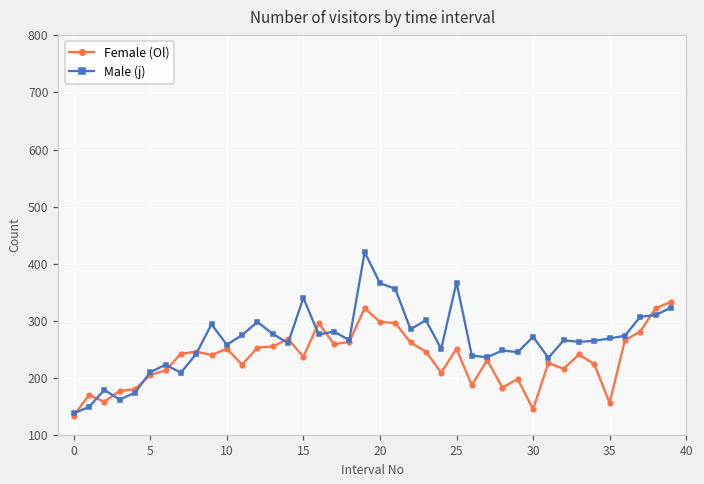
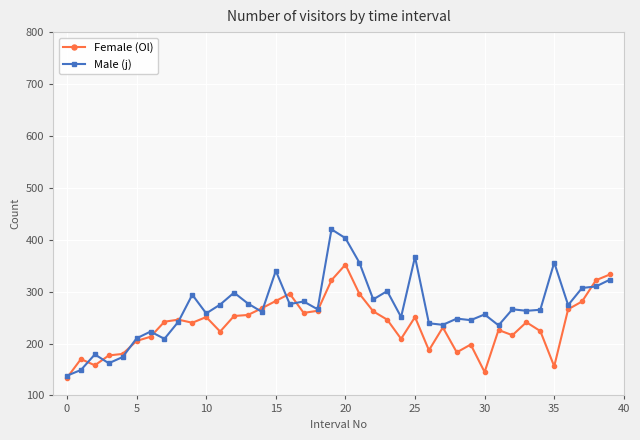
Female (Ol), 15: 240 -> 280
Female (Ol), 20: 300 -> 350
Male (j), 20: 370 -> 400
Male (j), 30: 270 -> 260
Male (j), 35: 270 -> 360
